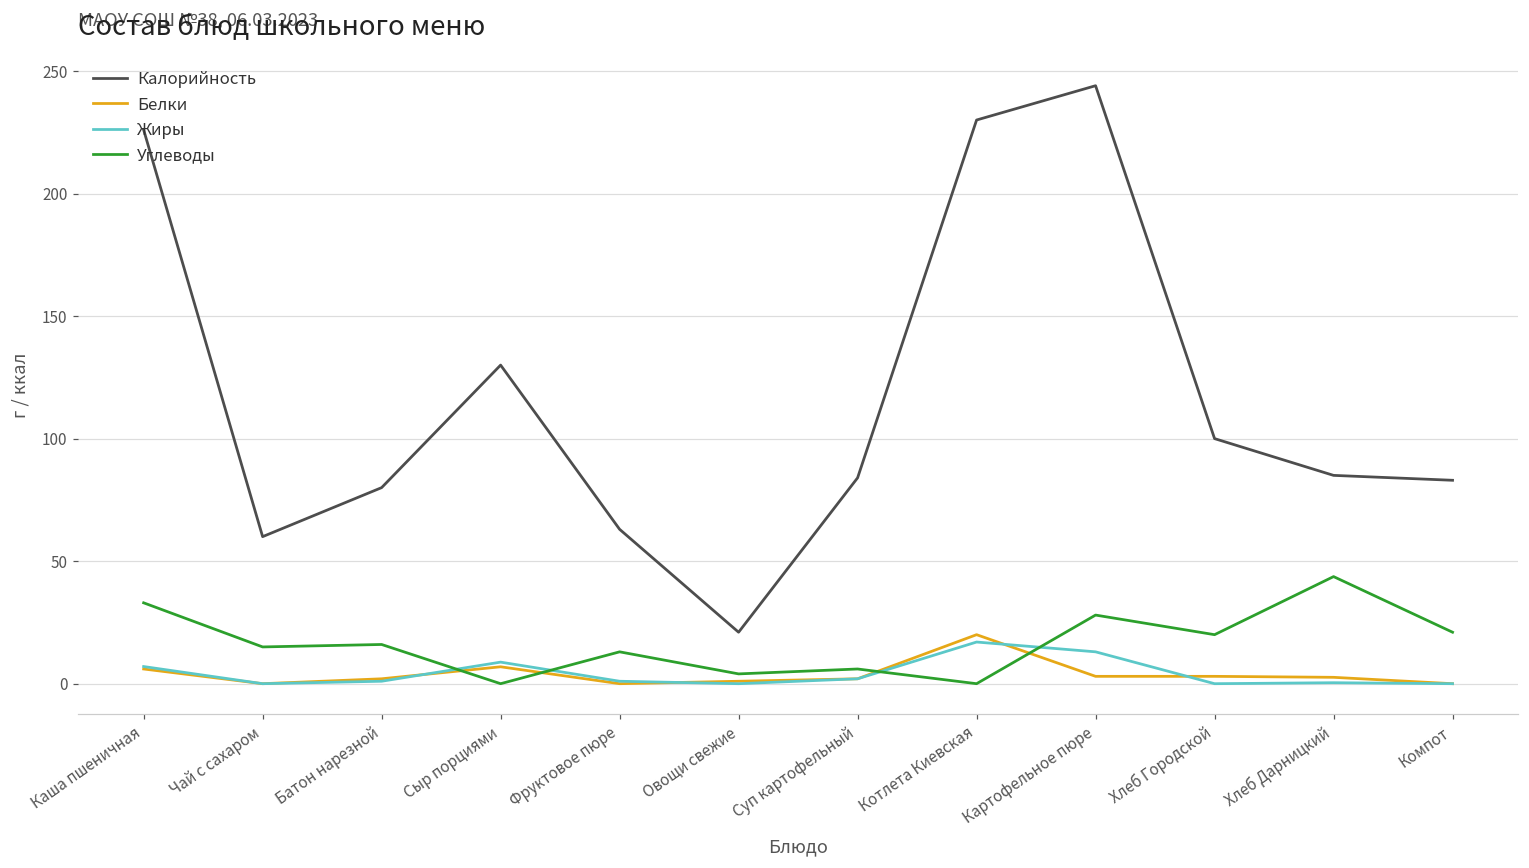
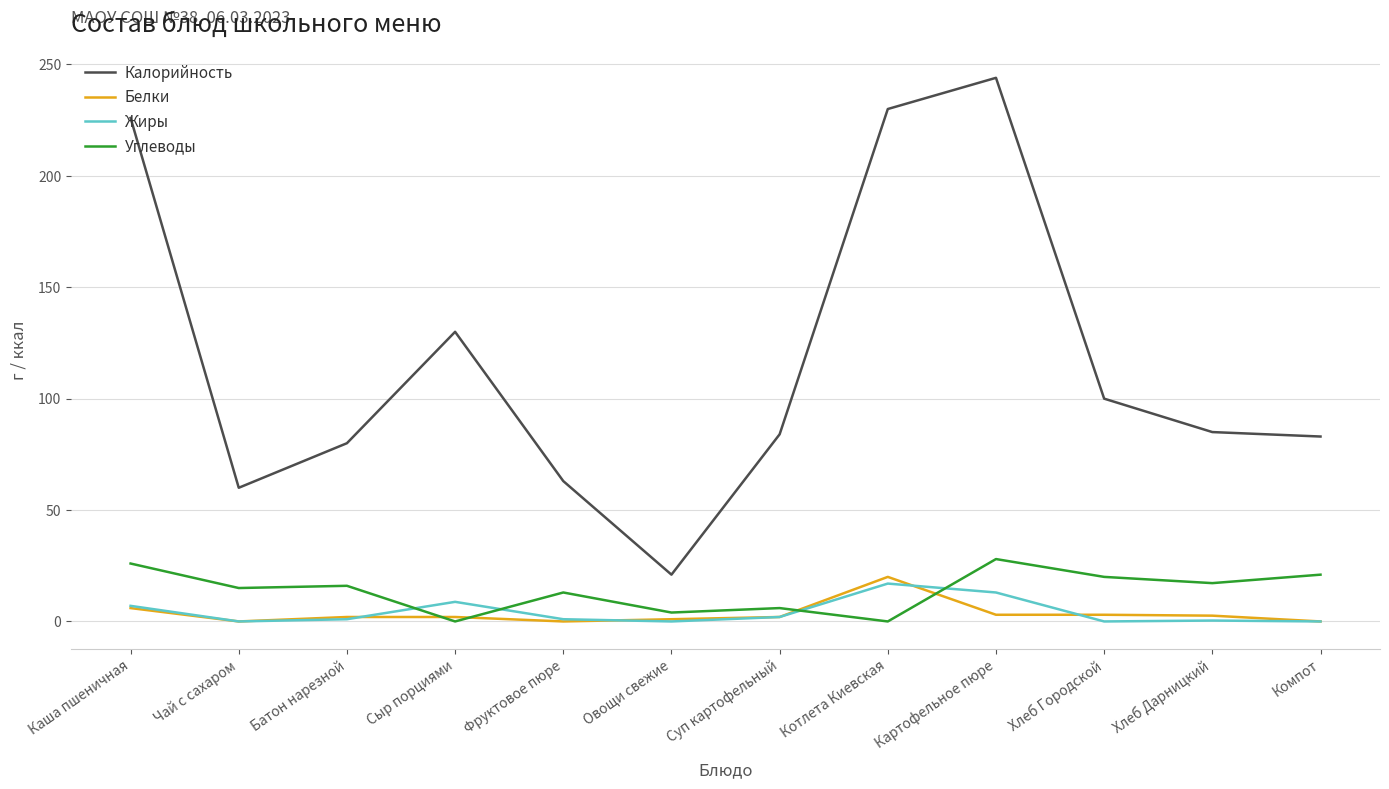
Углеводы, Каша пшеничная: 33 -> 26
Белки, Сыр порциями: 7 -> 2
Углеводы, Хлеб Дарницкий: 44 -> 17
